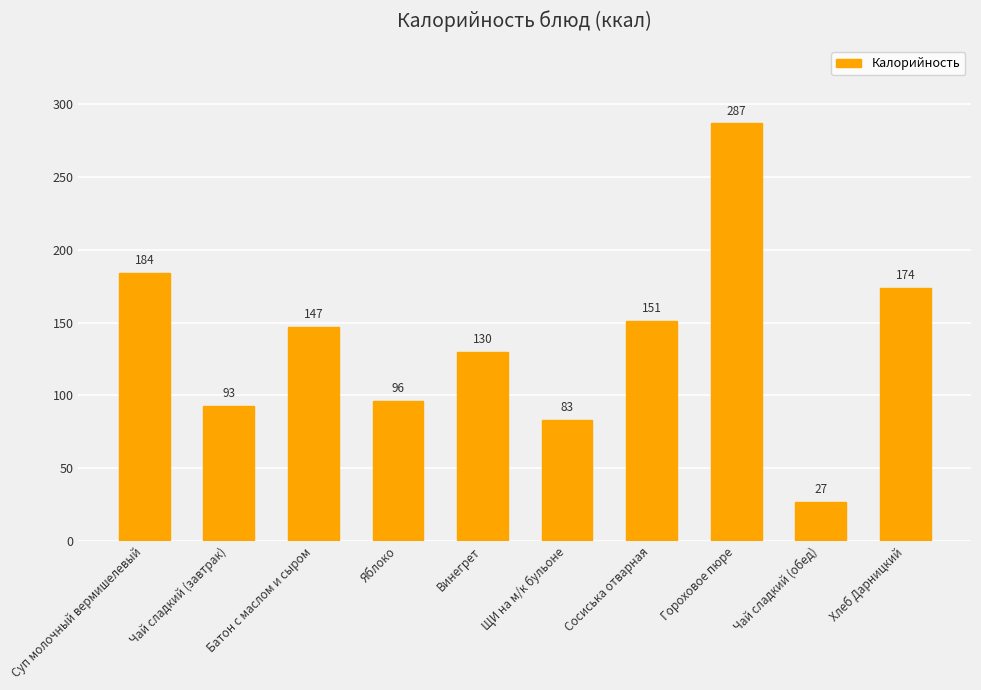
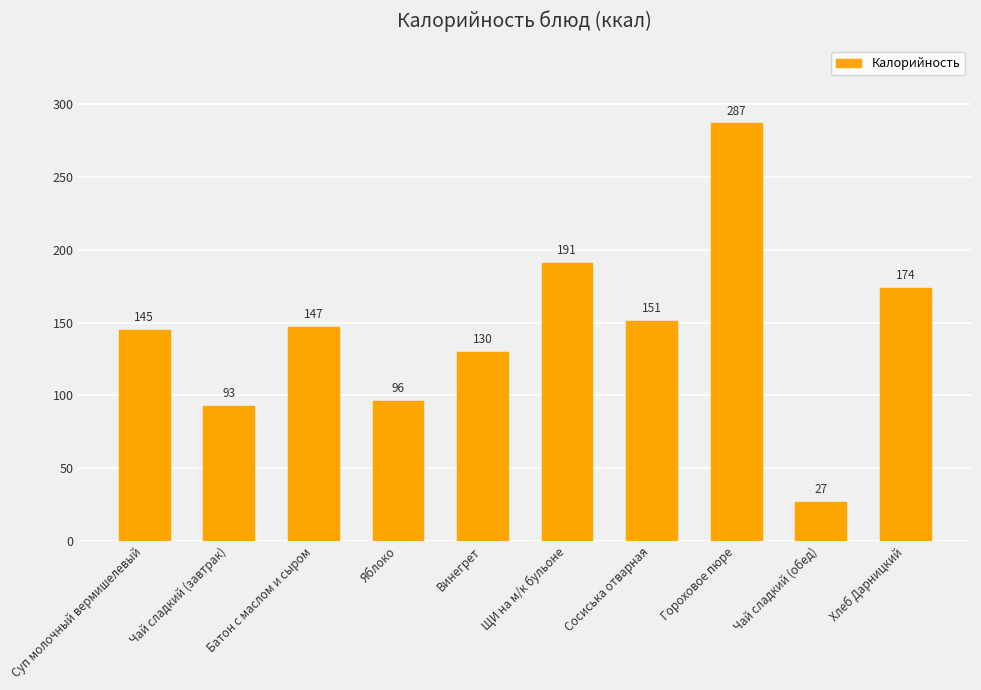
Суп молочный вермишелевый: 184 -> 145
ЩИ на м/к бульоне: 83 -> 191
